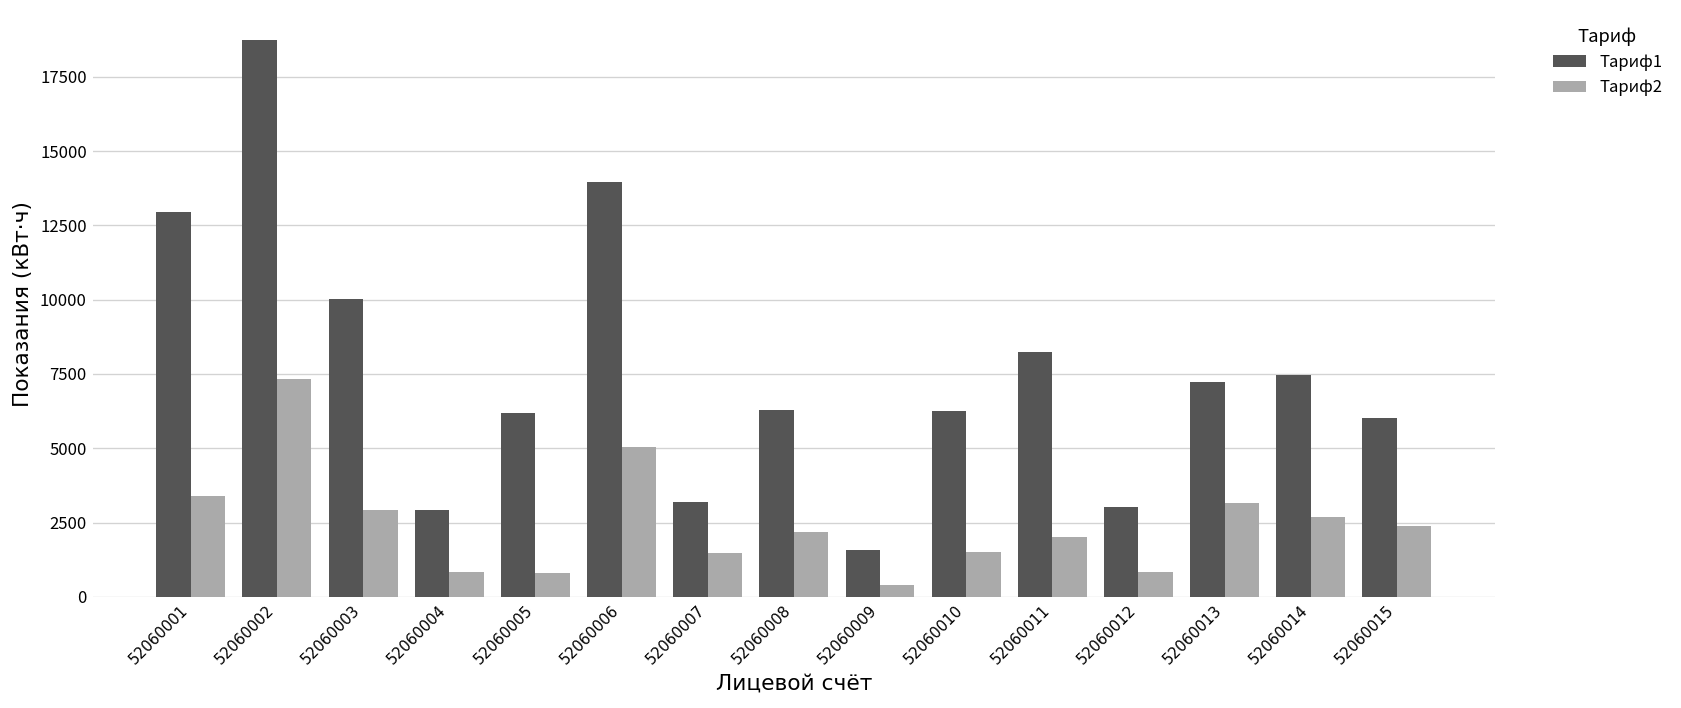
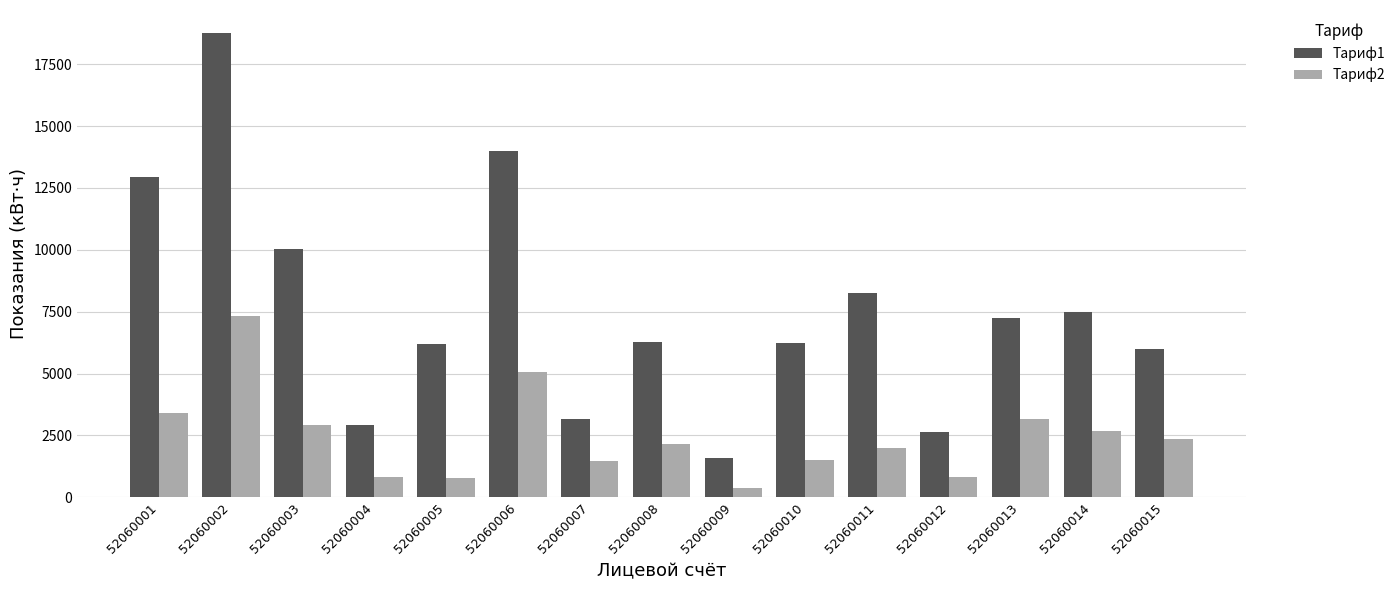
Тариф1, 52060012: 3000 -> 2600
